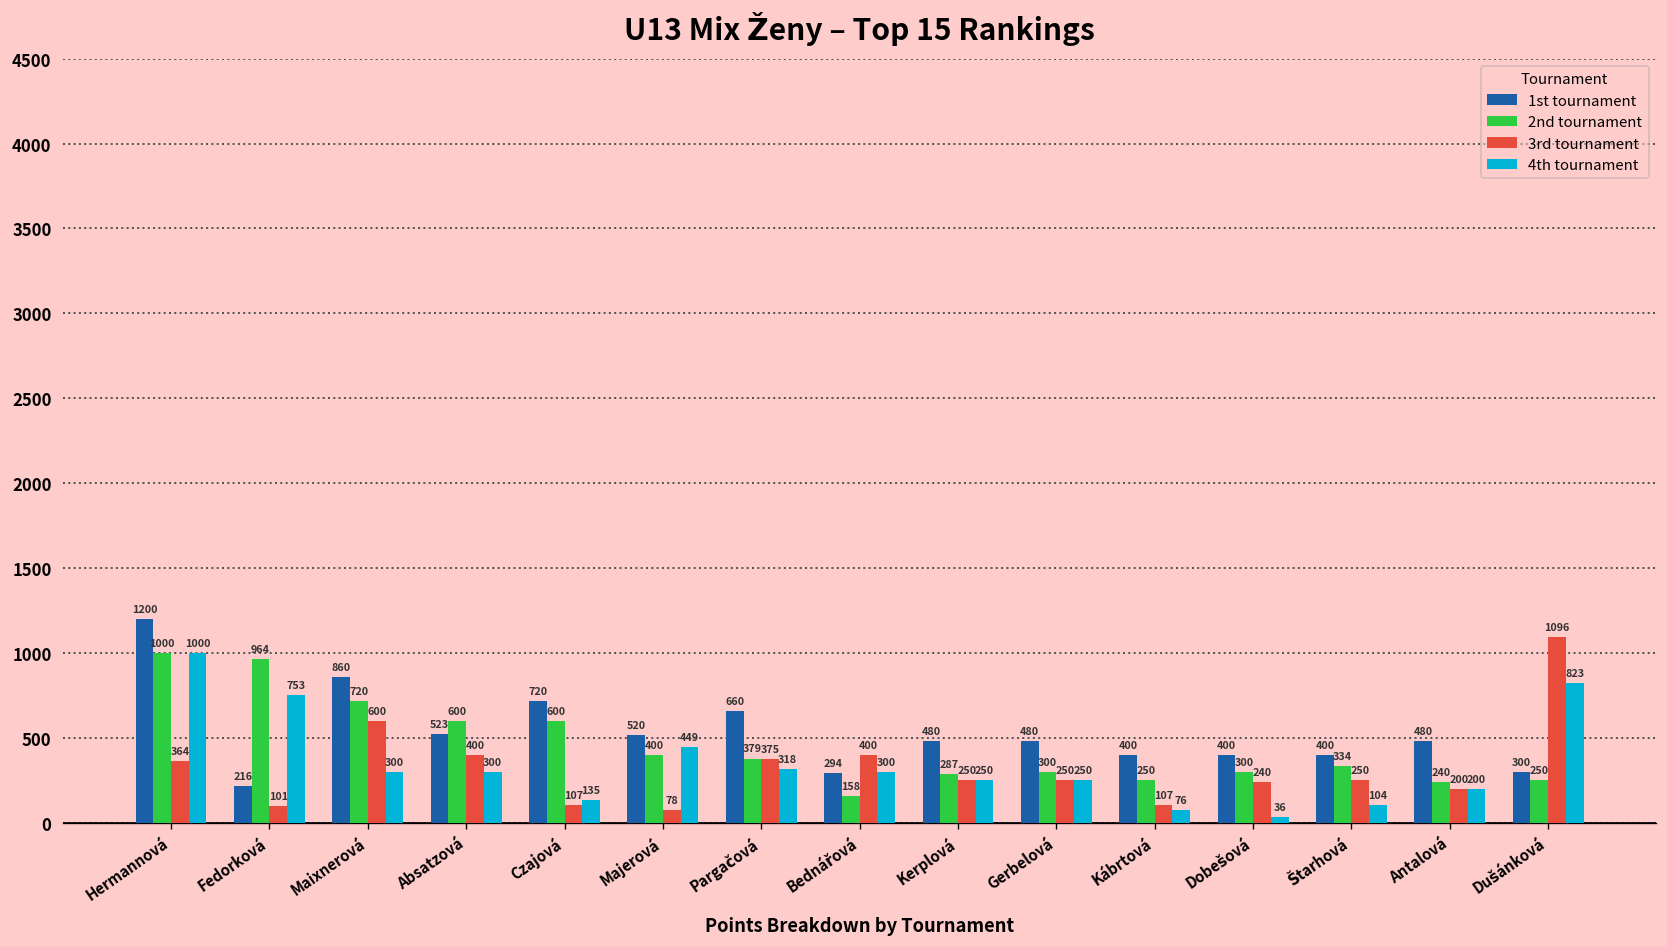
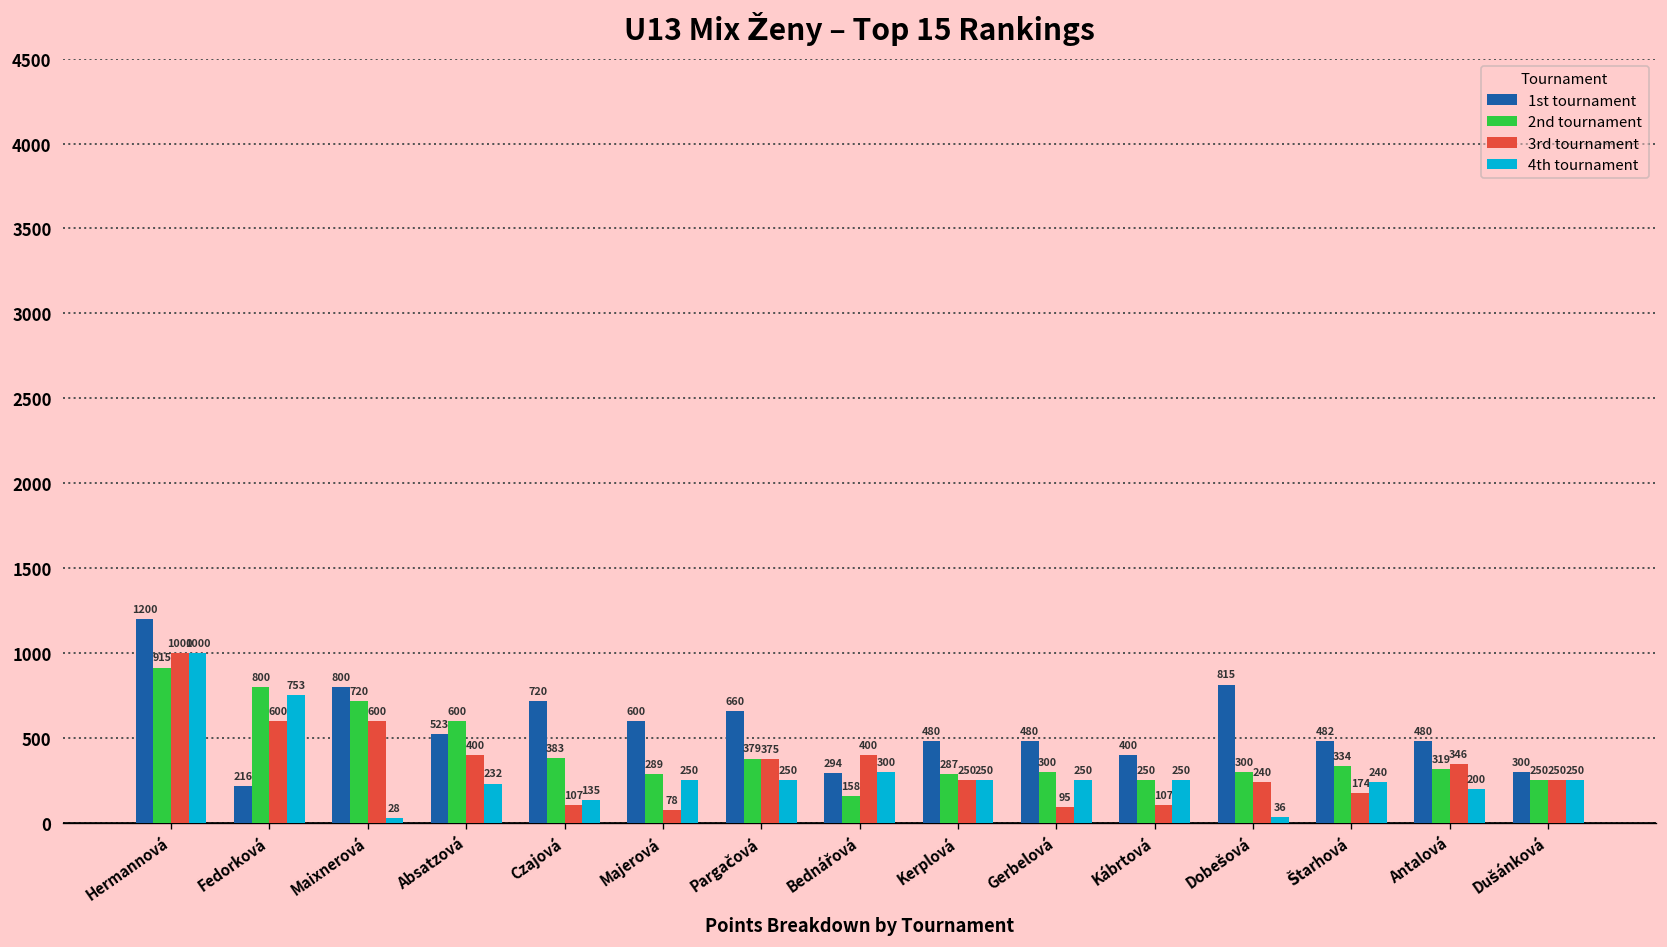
2nd tournament, Hermannová: 1000 -> 915
3rd tournament, Hermannová: 364 -> 1000
2nd tournament, Fedorková: 964 -> 800
3rd tournament, Fedorková: 101 -> 600
1st tournament, Maixnerová: 860 -> 800
4th tournament, Maixnerová: 300 -> 28
4th tournament, Absatzová: 300 -> 232
2nd tournament, Czajová: 600 -> 383
1st tournament, Majerová: 520 -> 600
2nd tournament, Majerová: 400 -> 289
4th tournament, Majerová: 449 -> 250
4th tournament, Pargačová: 318 -> 250
3rd tournament, Gerbelová: 250 -> 95
4th tournament, Kábrtová: 76 -> 250
1st tournament, Dobešová: 400 -> 815
1st tournament, Štarhová: 400 -> 482
3rd tournament, Štarhová: 250 -> 174
4th tournament, Štarhová: 104 -> 240
2nd tournament, Antalová: 240 -> 319
3rd tournament, Antalová: 200 -> 346
3rd tournament, Dušánková: 1096 -> 250
4th tournament, Dušánková: 823 -> 250
